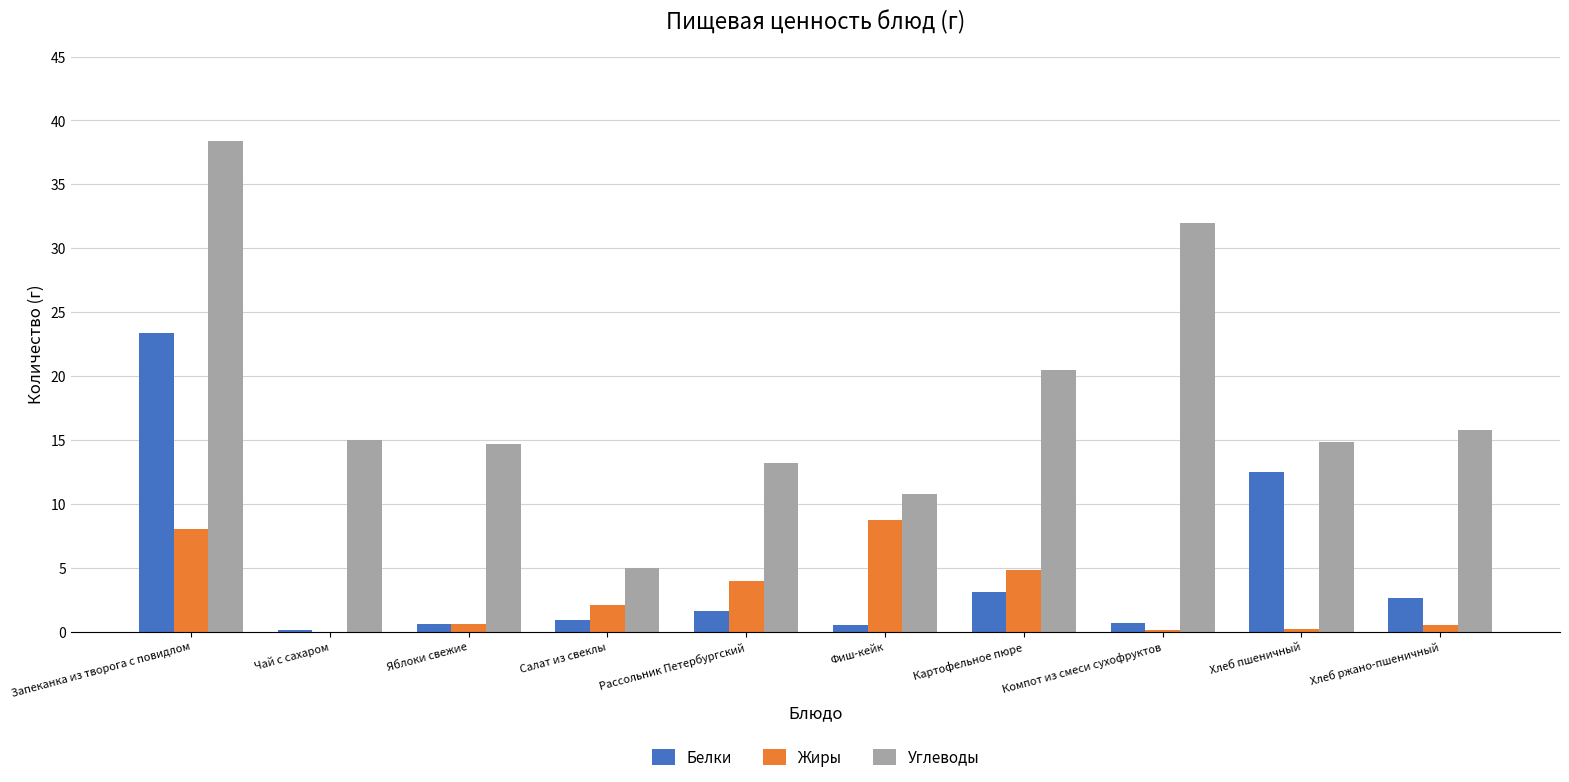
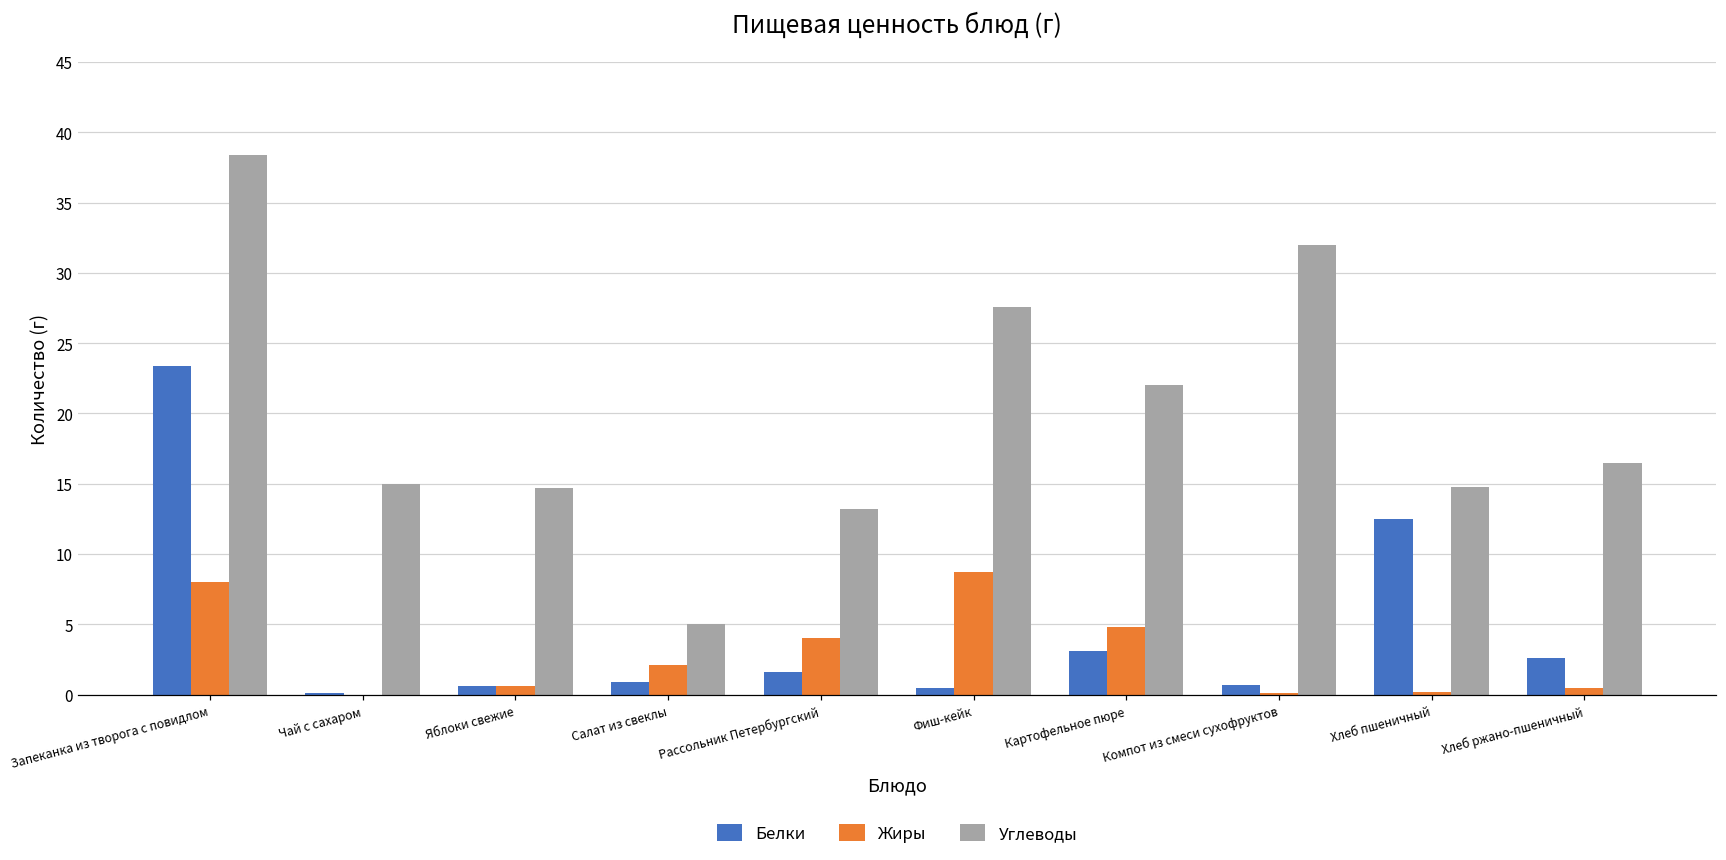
Углеводы, Фиш-кейк: 10.8 -> 27.6
Углеводы, Картофельное пюре: 20.5 -> 22.0
Углеводы, Хлеб ржано-пшеничный: 15.8 -> 16.5
